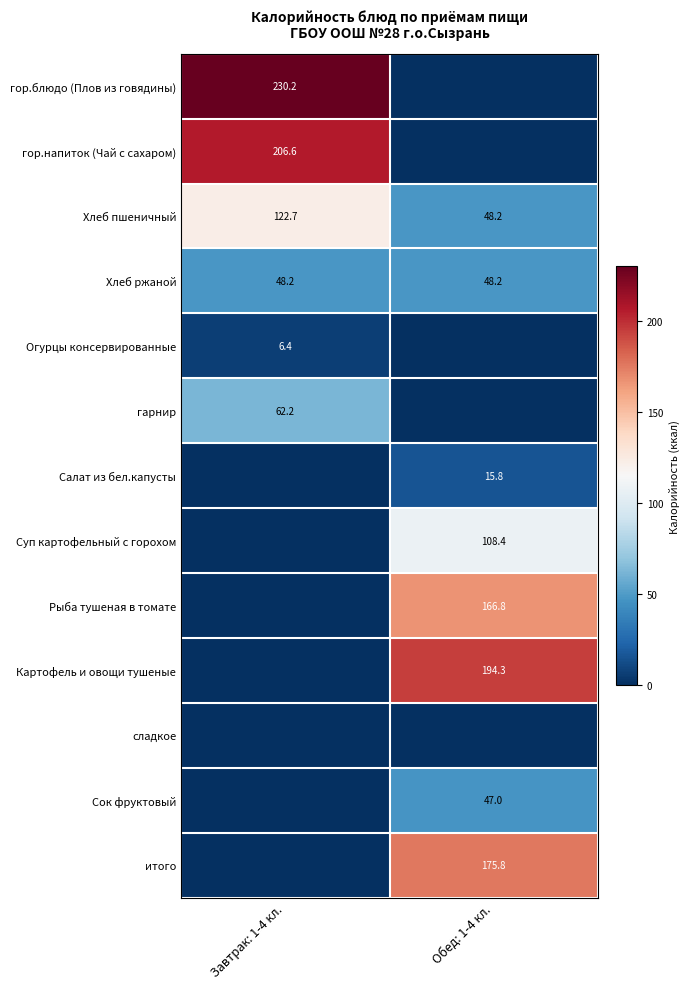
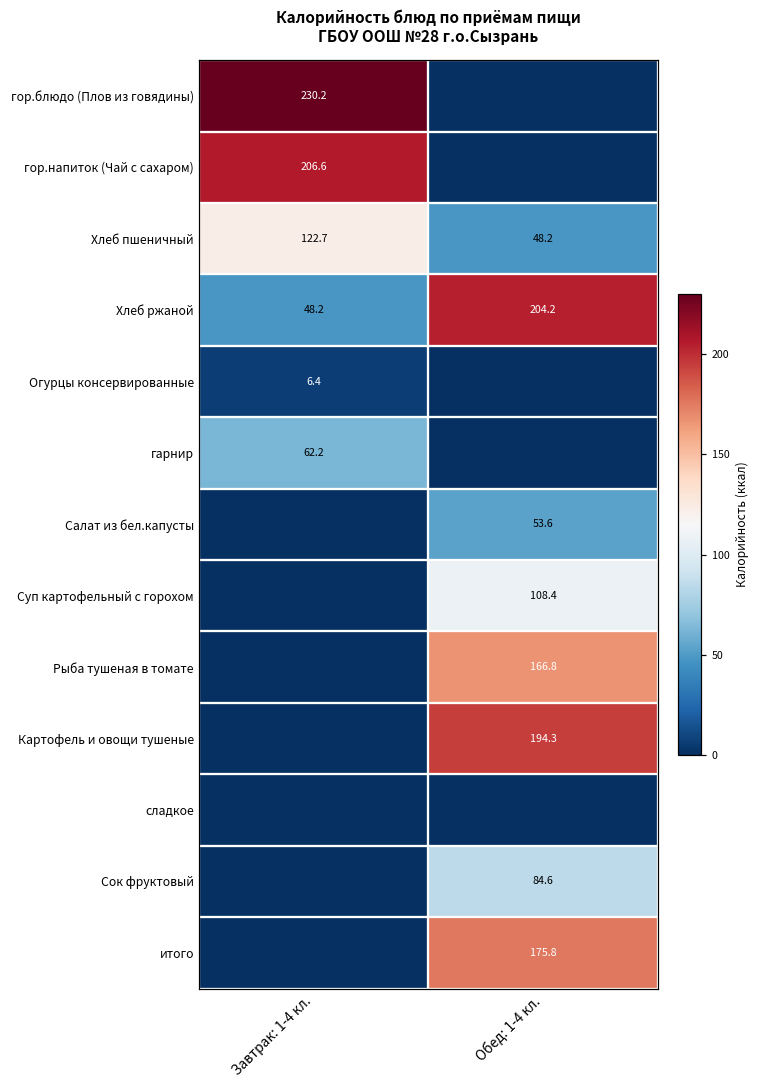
Хлеб ржаной, Обед: 1-4 кл.: 48.2 -> 204.2
Салат из бел.капусты, Обед: 1-4 кл.: 15.8 -> 53.6
Сок фруктовый, Обед: 1-4 кл.: 47.0 -> 84.6
